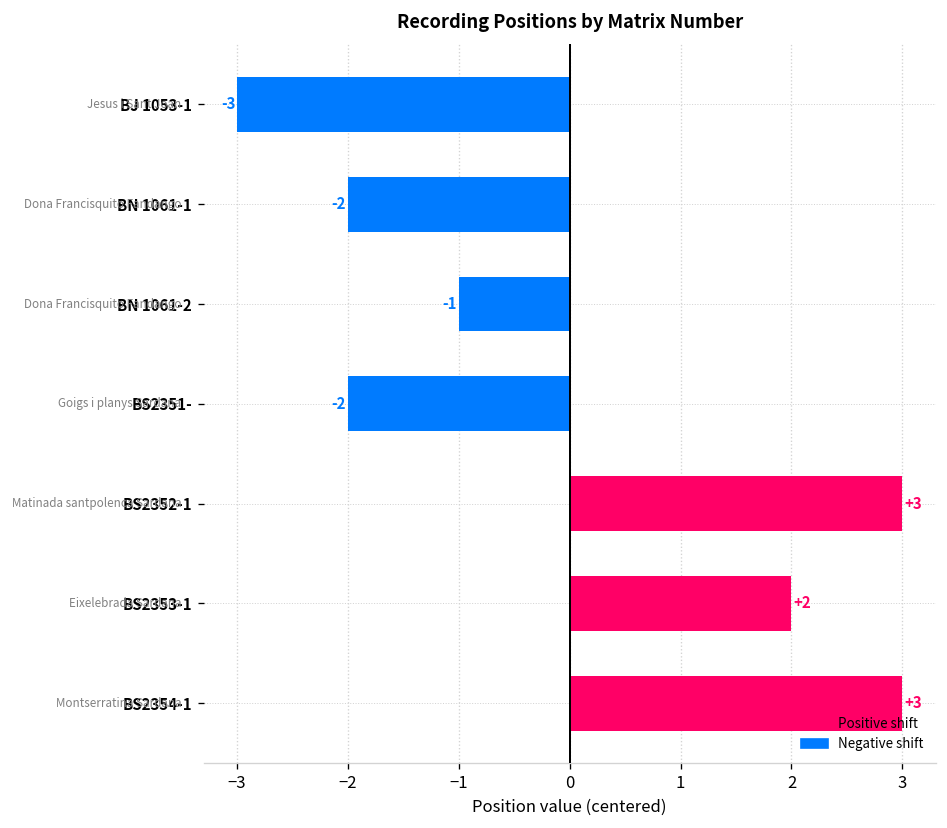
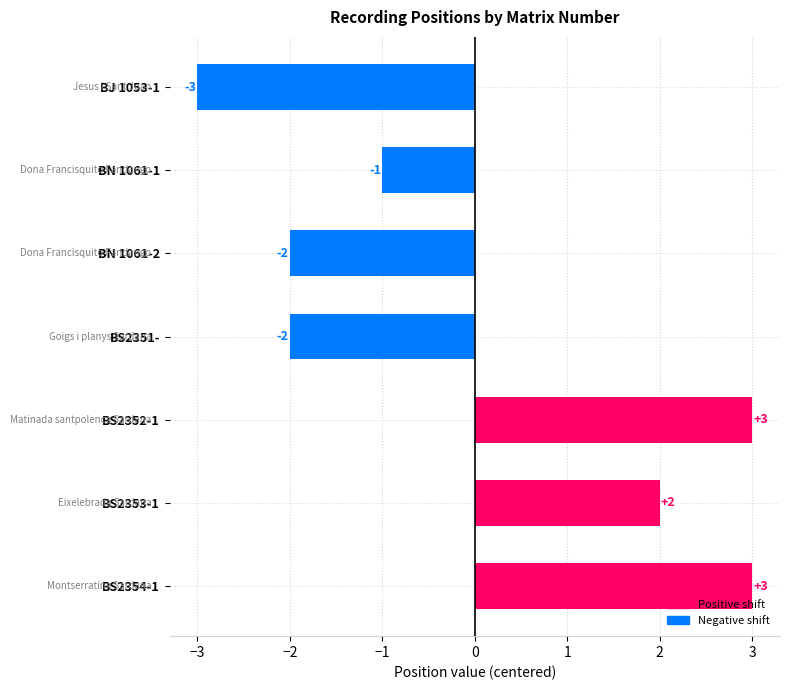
BN 1061-1: -2 -> -1
BN 1061-2: -1 -> -2
